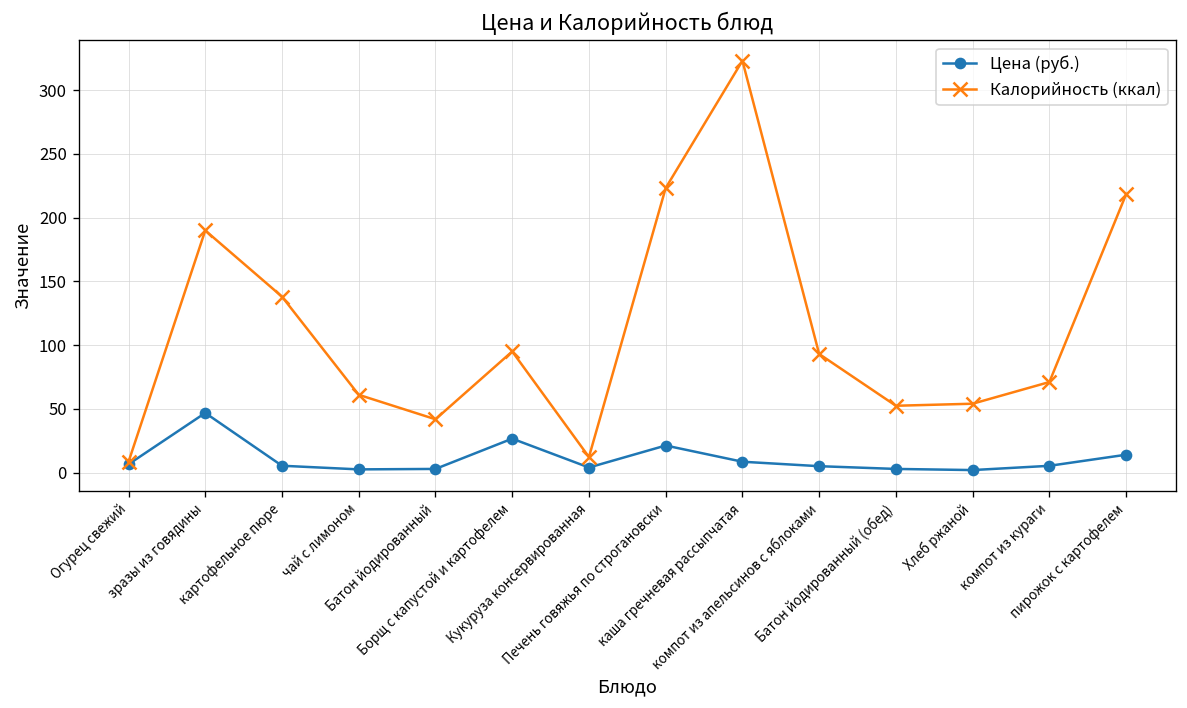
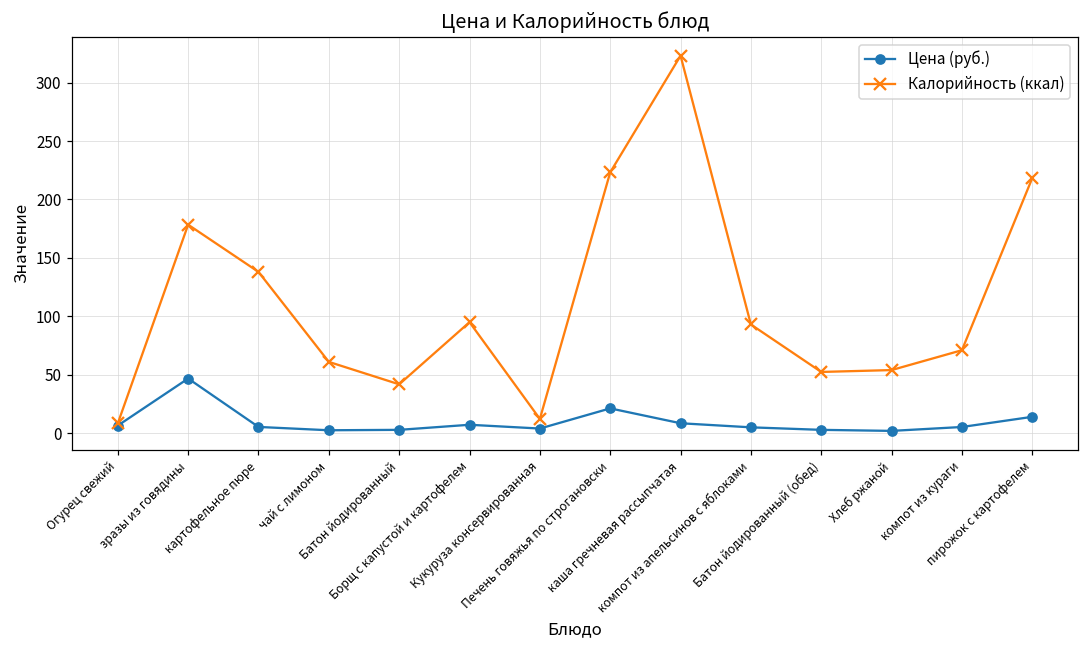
Калорийность (ккал), зразы из говядины: 190 -> 178
Цена (руб.), Борщ с капустой и картофелем: 27 -> 7
